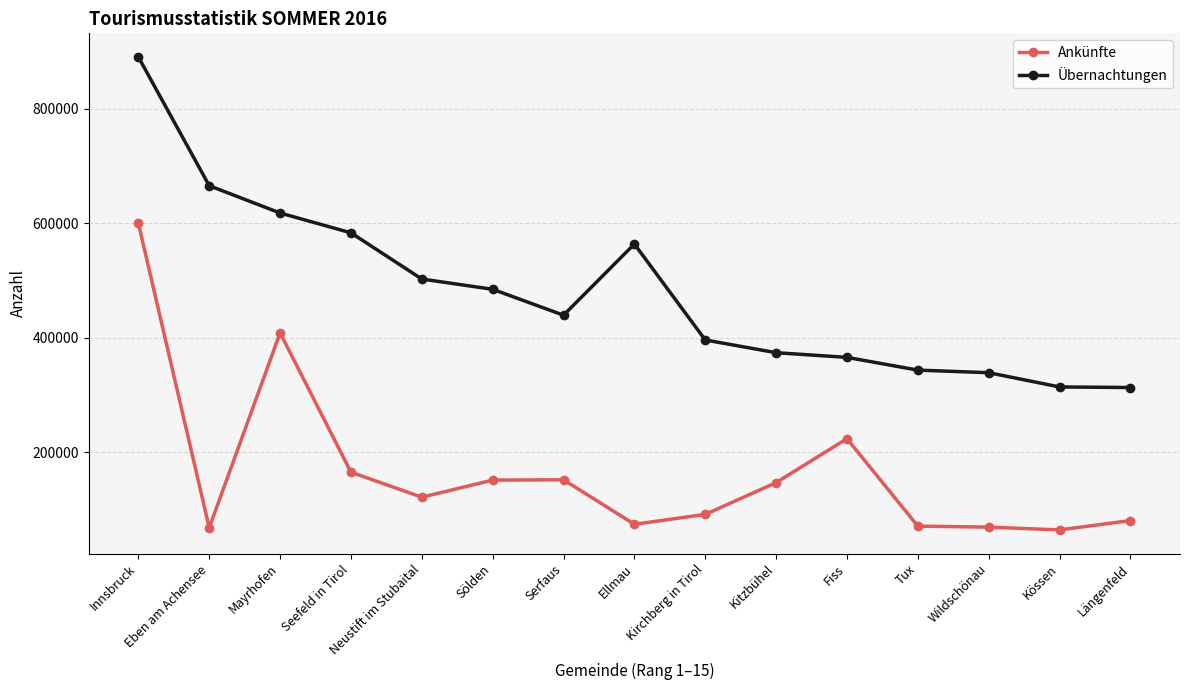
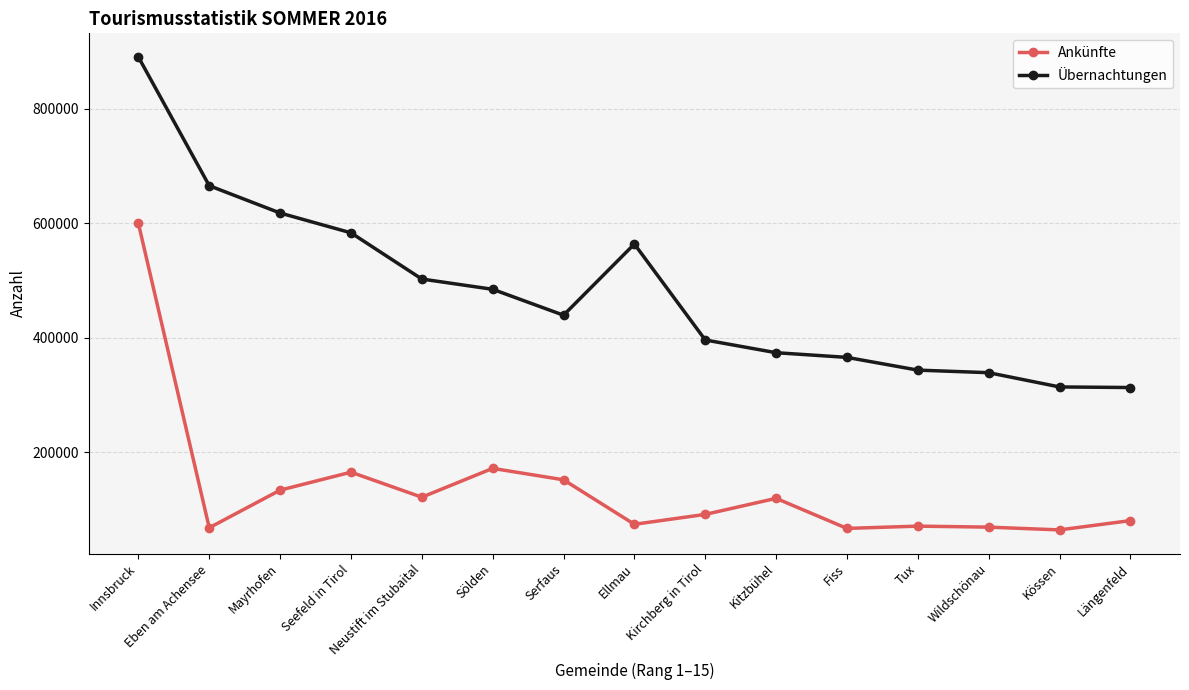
Ankünfte, Mayrhofen: 410000 -> 130000
Ankünfte, Sölden: 150000 -> 170000
Ankünfte, Kitzbühel: 150000 -> 120000
Ankünfte, Fiss: 220000 -> 70000
